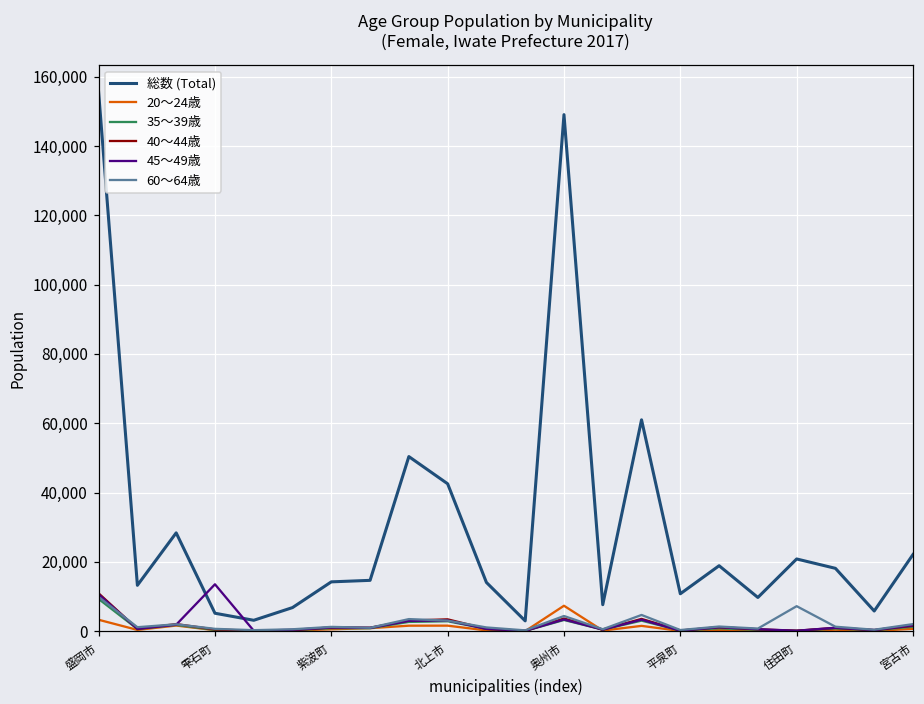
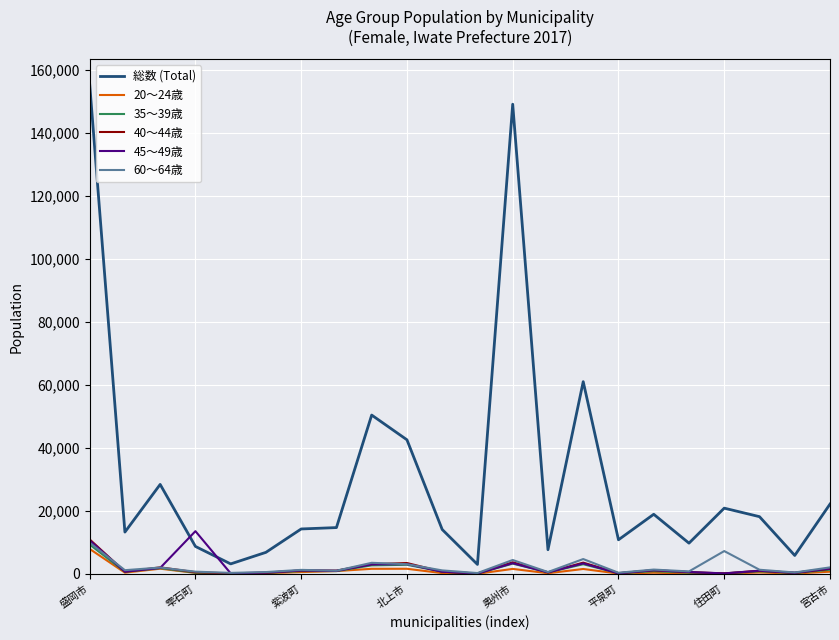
20～24歳, 盛岡市: 3,000 -> 8,000
総数 (Total), 雫石町: 5,000 -> 9,000
20～24歳, 奥州市: 7,000 -> 2,000
